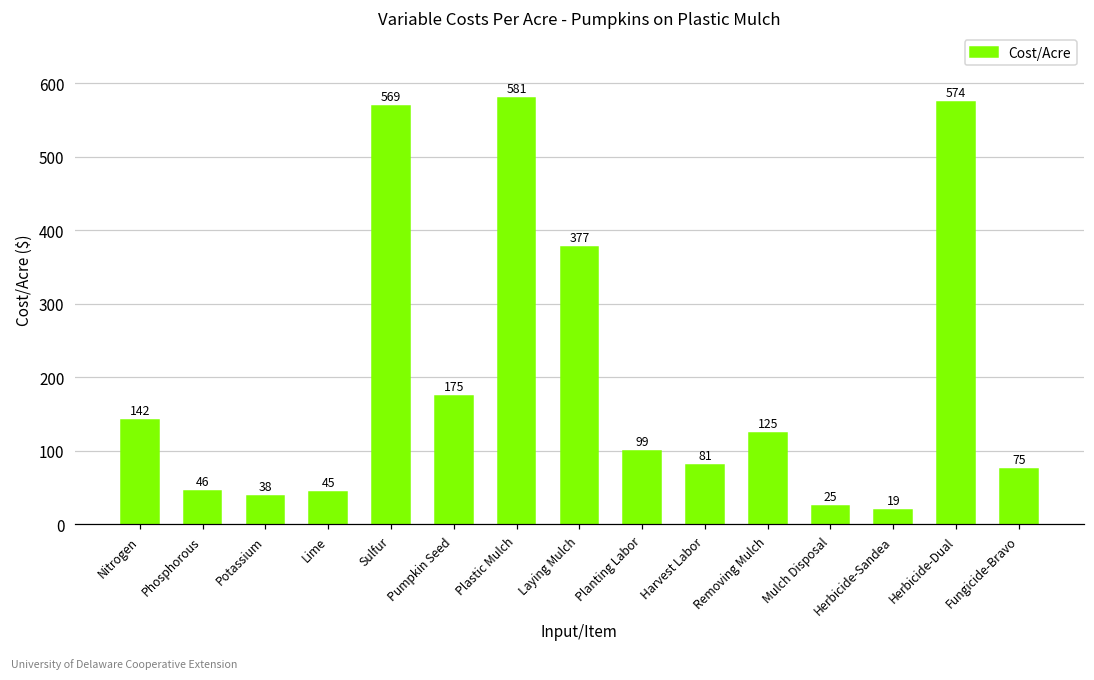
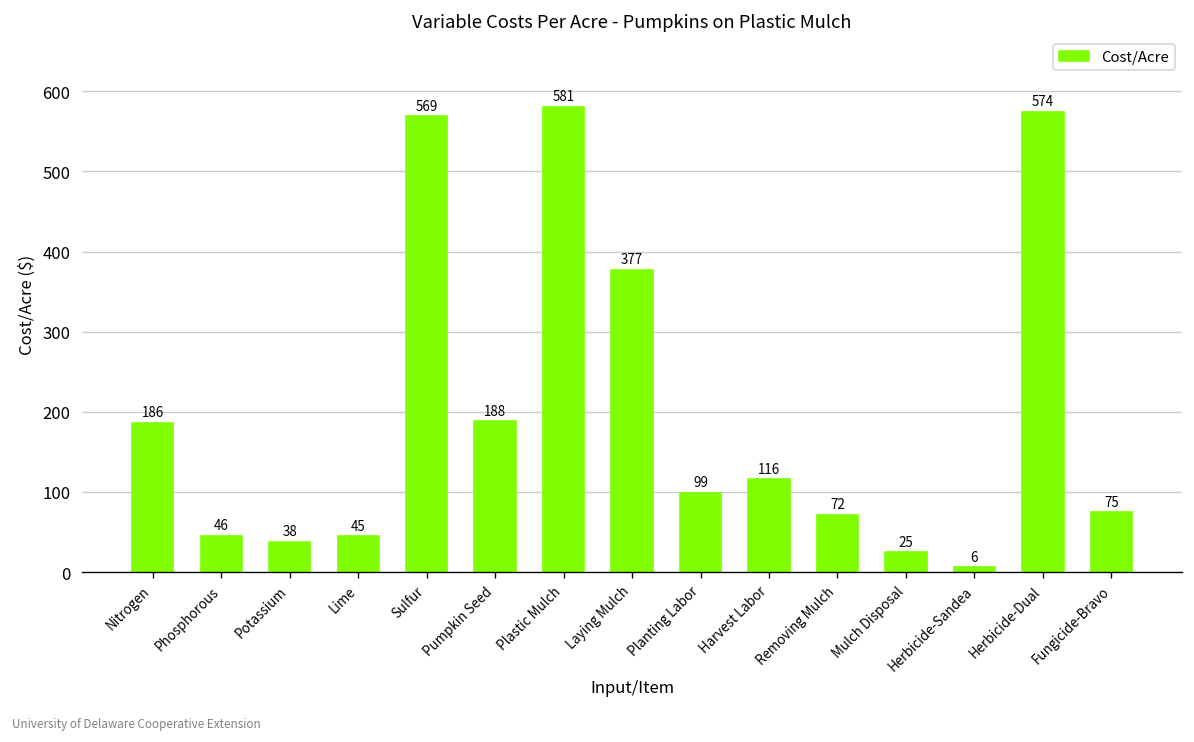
Nitrogen: 142 -> 186
Pumpkin Seed: 175 -> 188
Harvest Labor: 81 -> 116
Removing Mulch: 125 -> 72
Herbicide-Sandea: 19 -> 6
